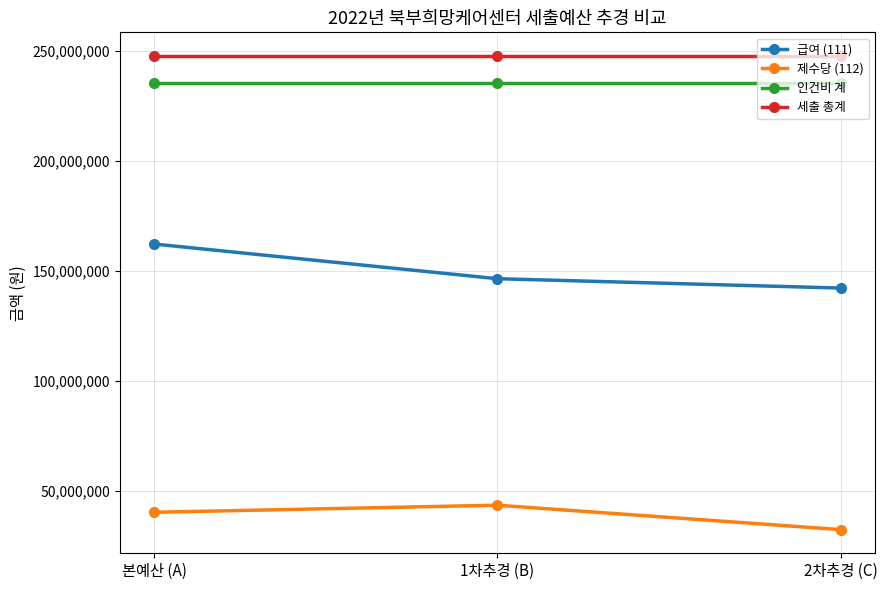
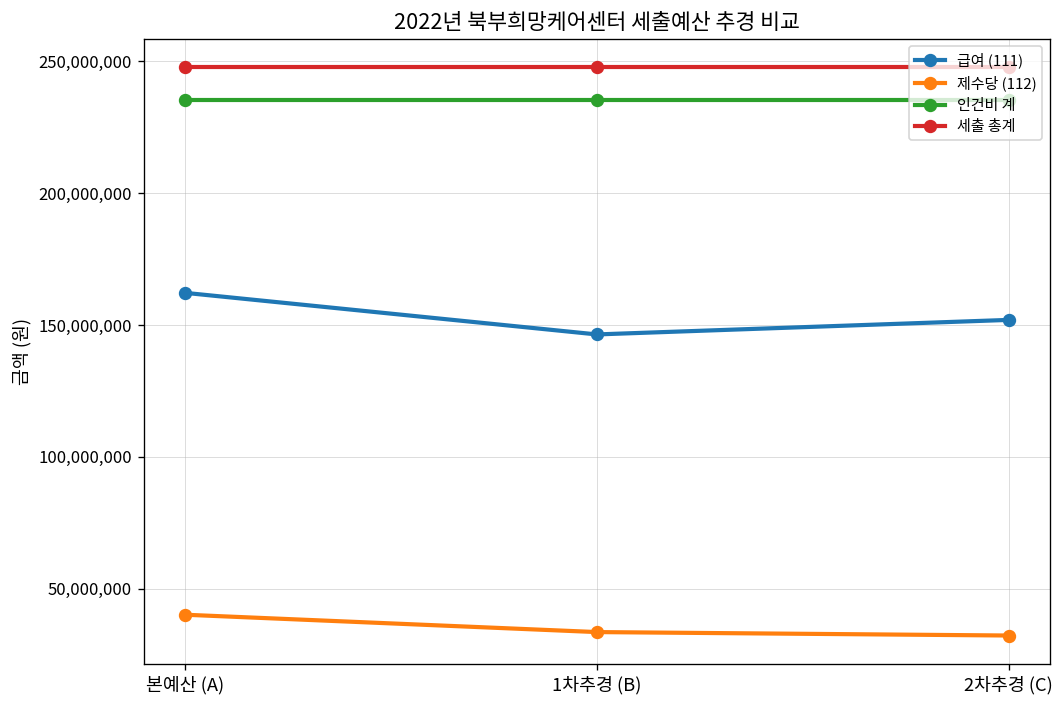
제수당 (112), 1차추경 (B): 43,000,000 -> 34,000,000
급여 (111), 2차추경 (C): 142,000,000 -> 152,000,000
